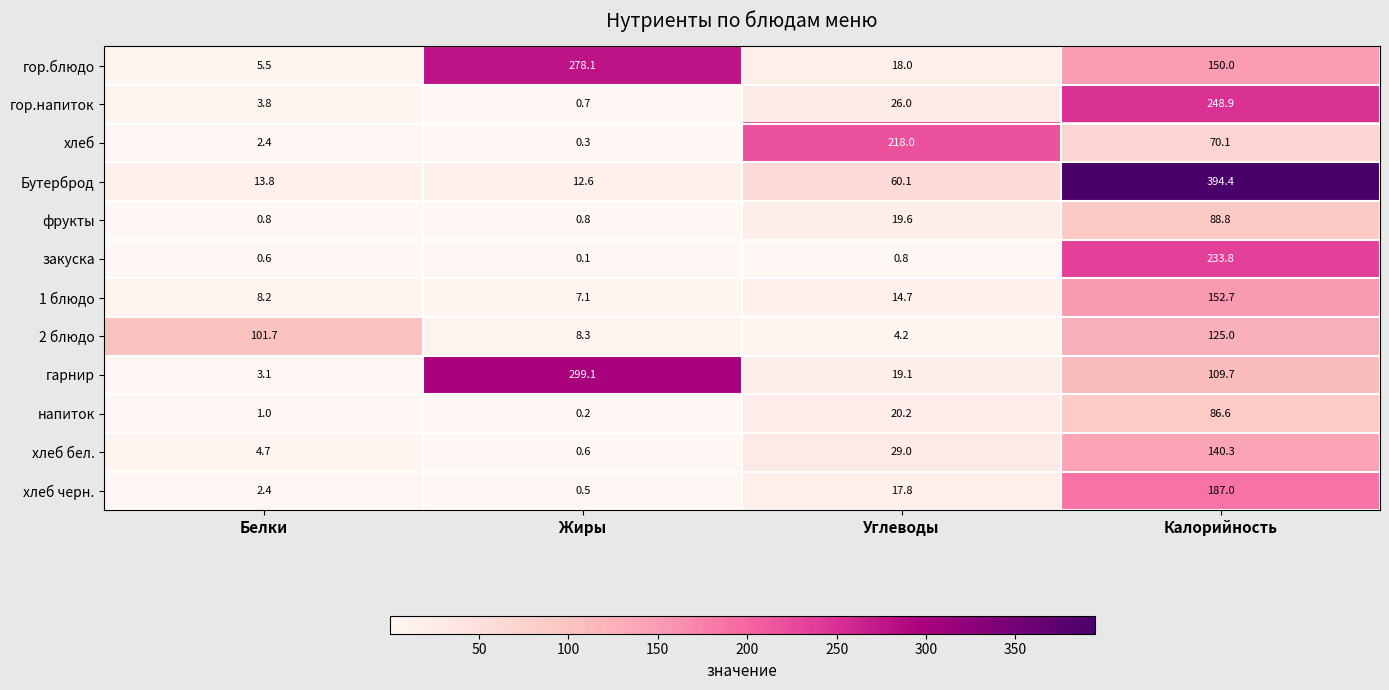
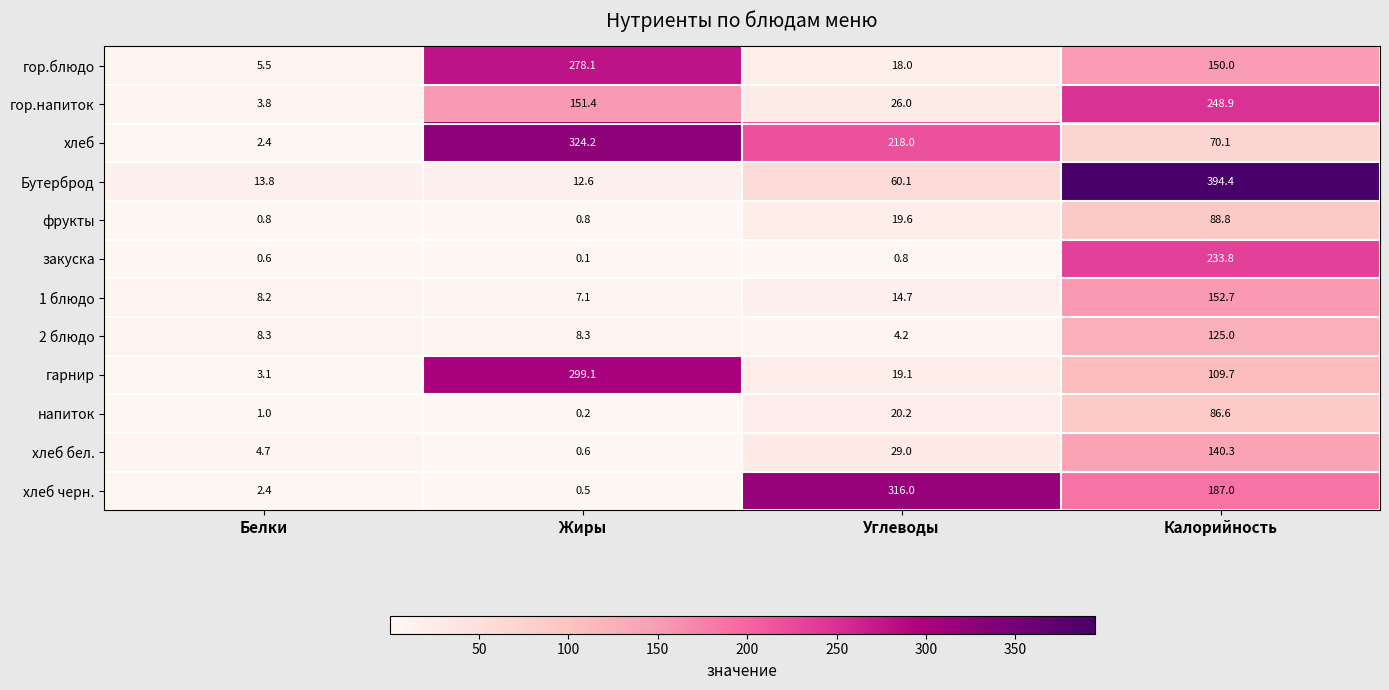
гор.напиток, Жиры: 0.7 -> 151.4
хлеб, Жиры: 0.3 -> 324.2
2 блюдо, Белки: 101.7 -> 8.3
хлеб черн., Углеводы: 17.8 -> 316.0
